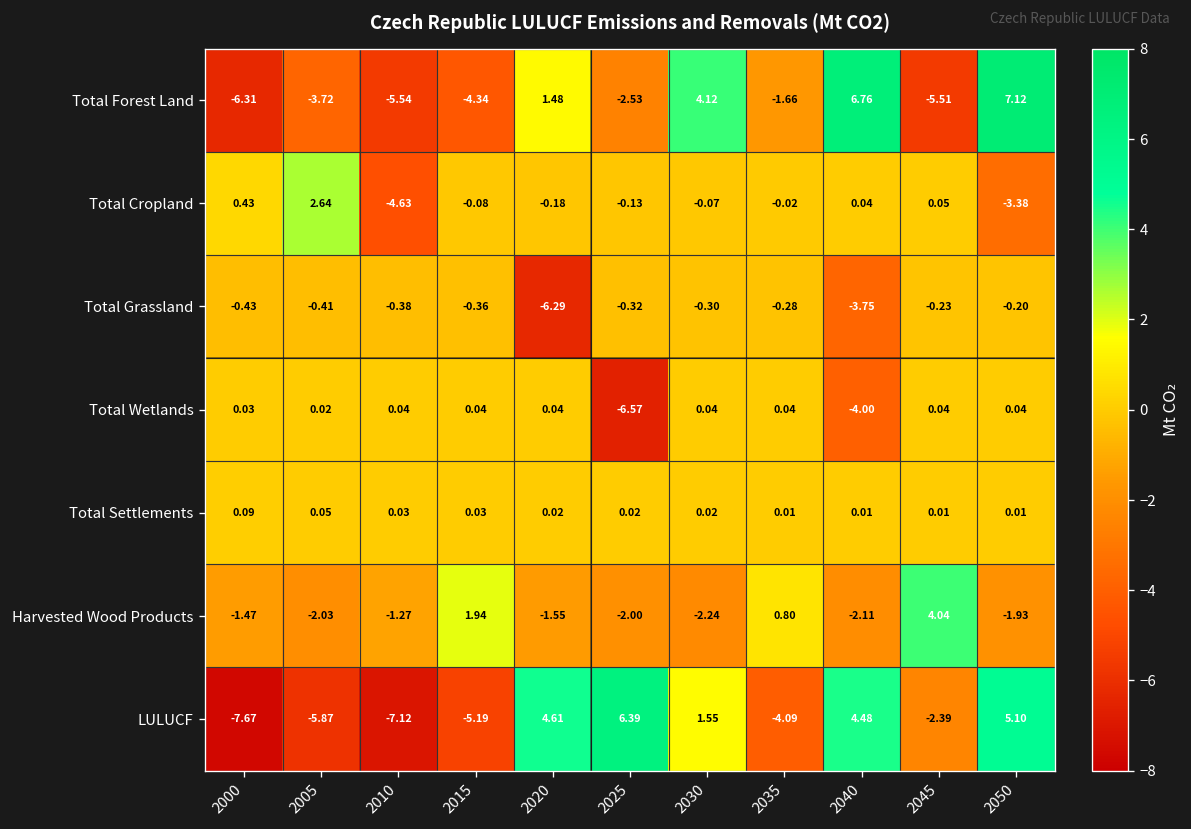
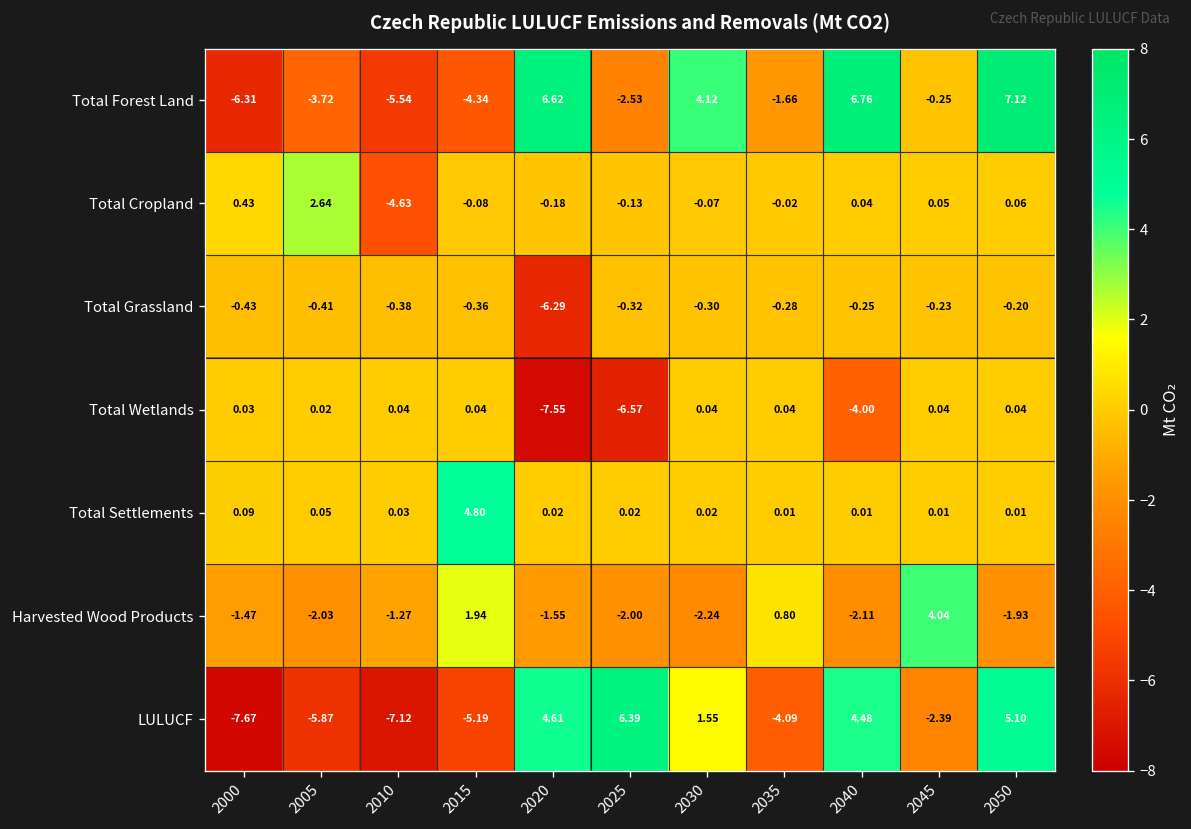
Total Forest Land, 2020: 1.48 -> 6.62
Total Forest Land, 2045: -5.51 -> -0.25
Total Cropland, 2050: -3.38 -> 0.06
Total Grassland, 2040: -3.75 -> -0.25
Total Wetlands, 2020: 0.04 -> -7.55
Total Settlements, 2015: 0.03 -> 4.80
